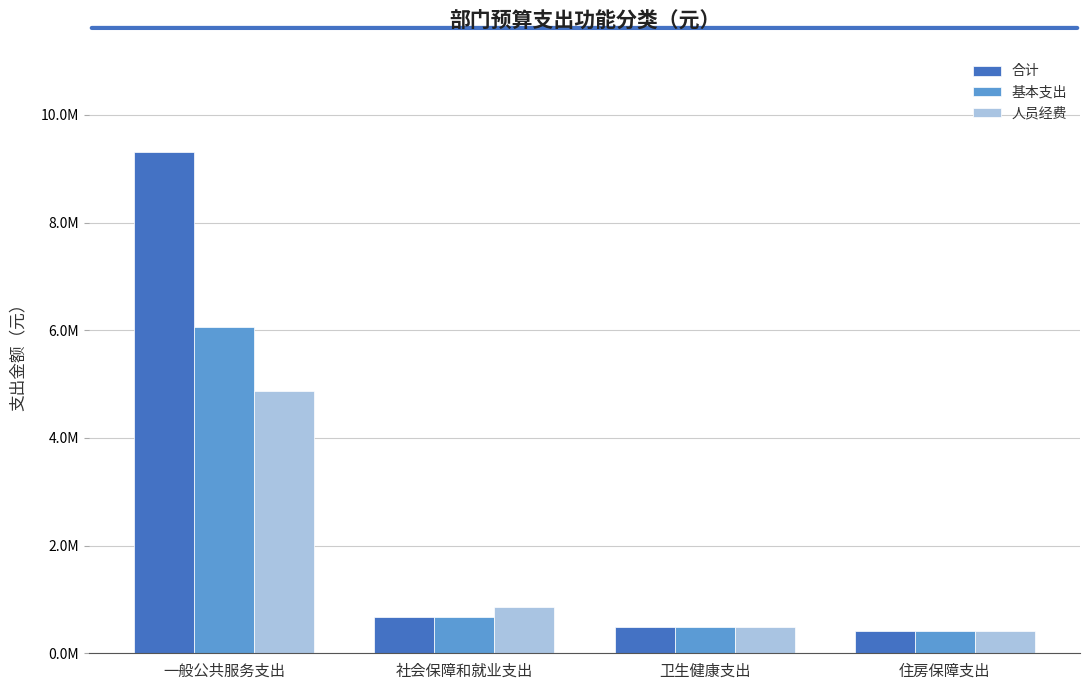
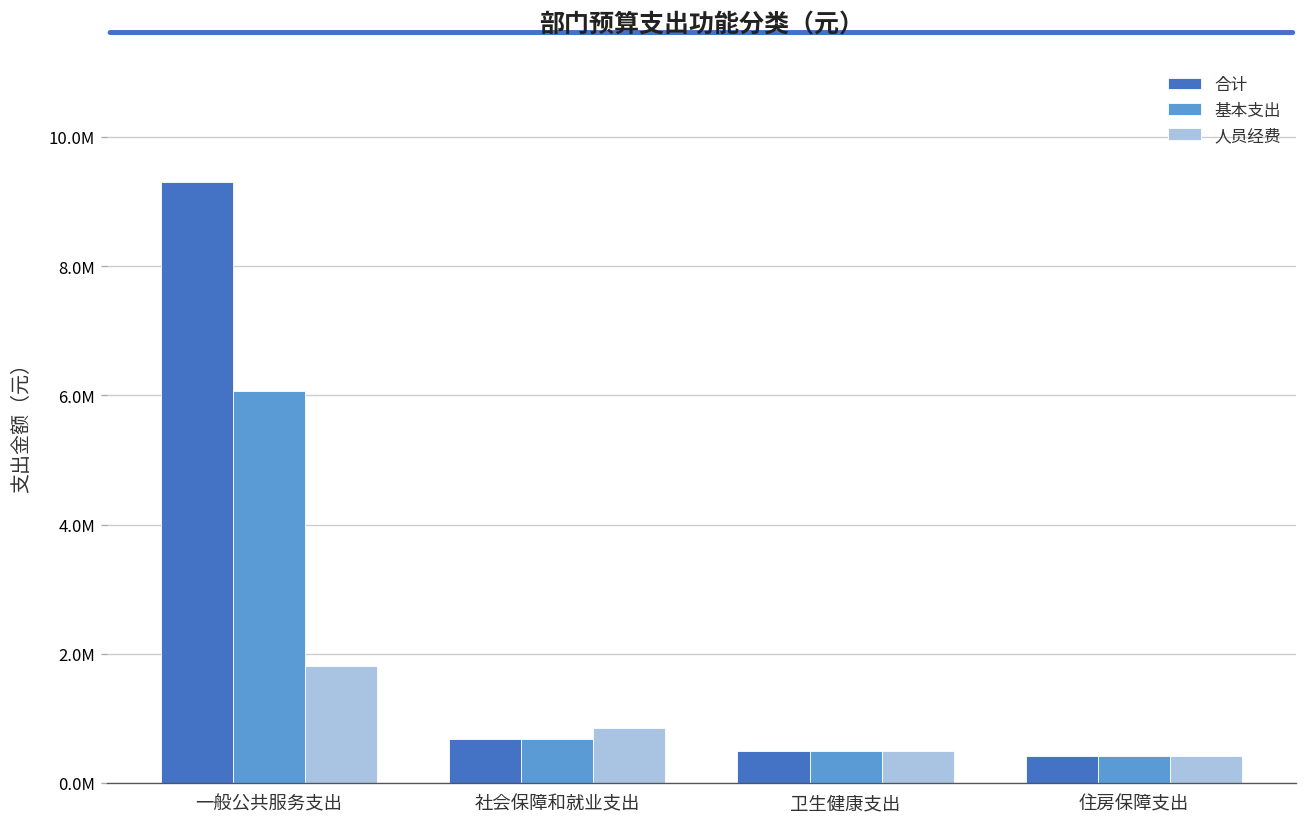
人员经费, 一般公共服务支出: 4900000 -> 1800000
